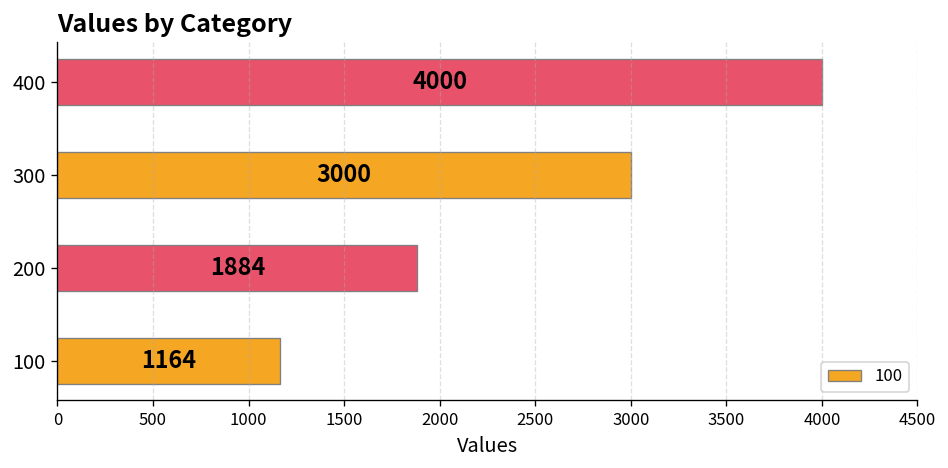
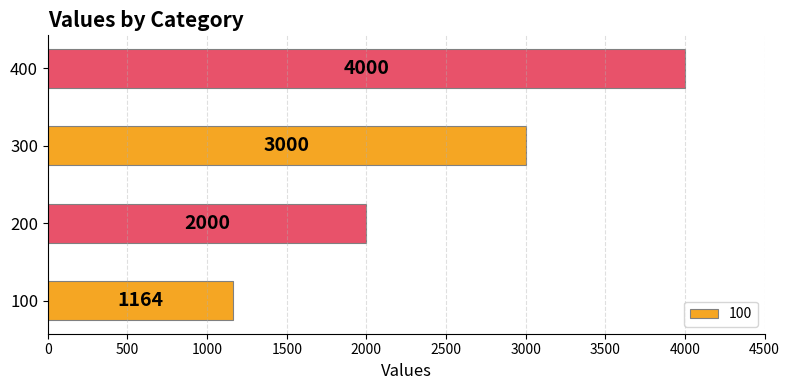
200: 1884 -> 2000
